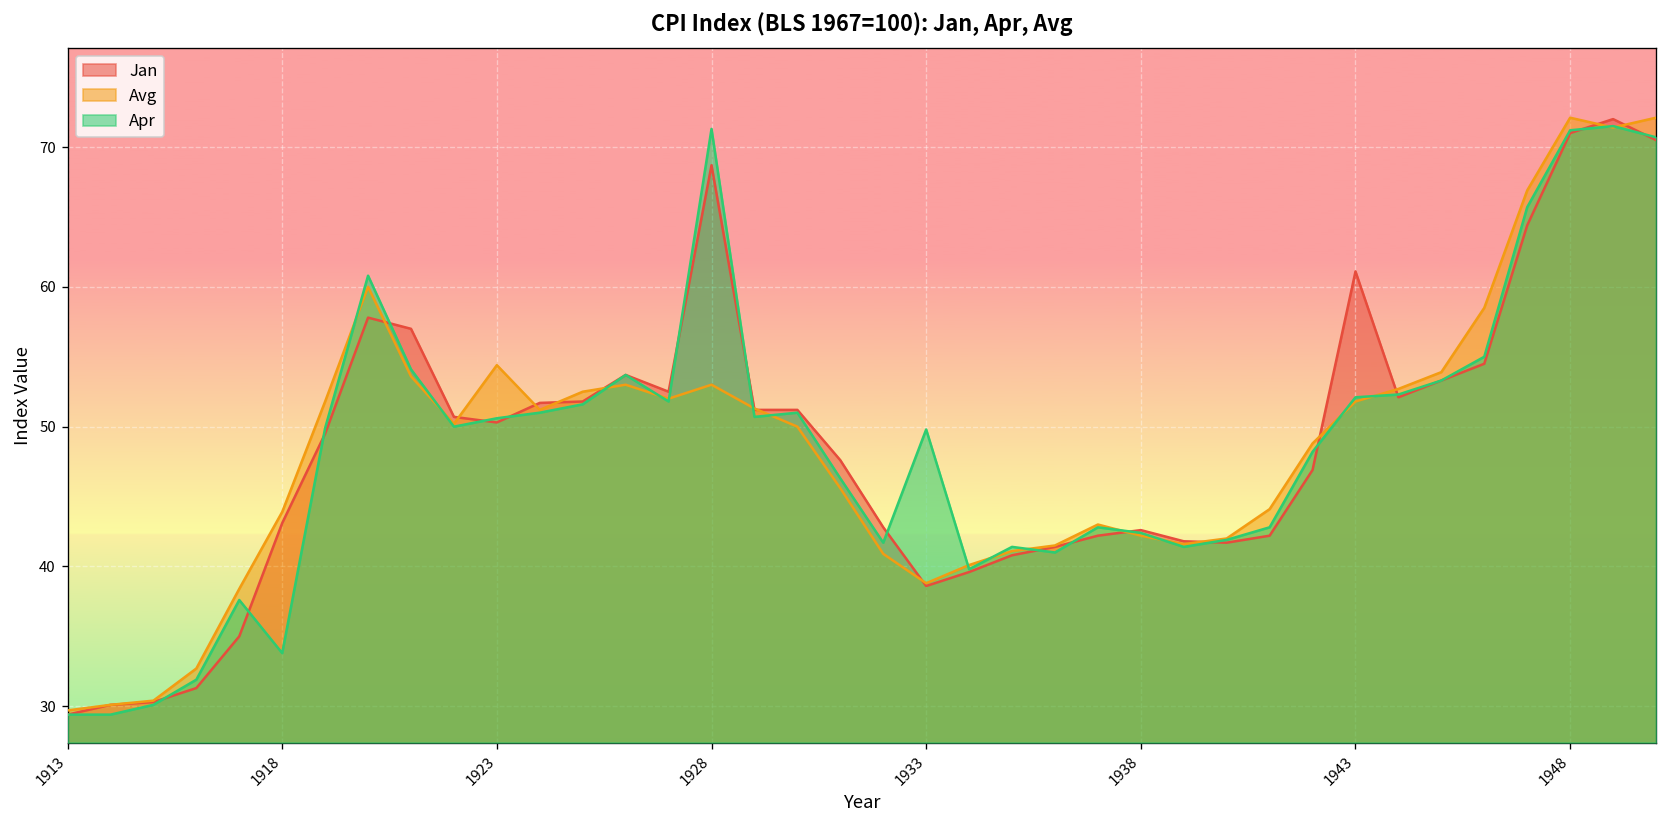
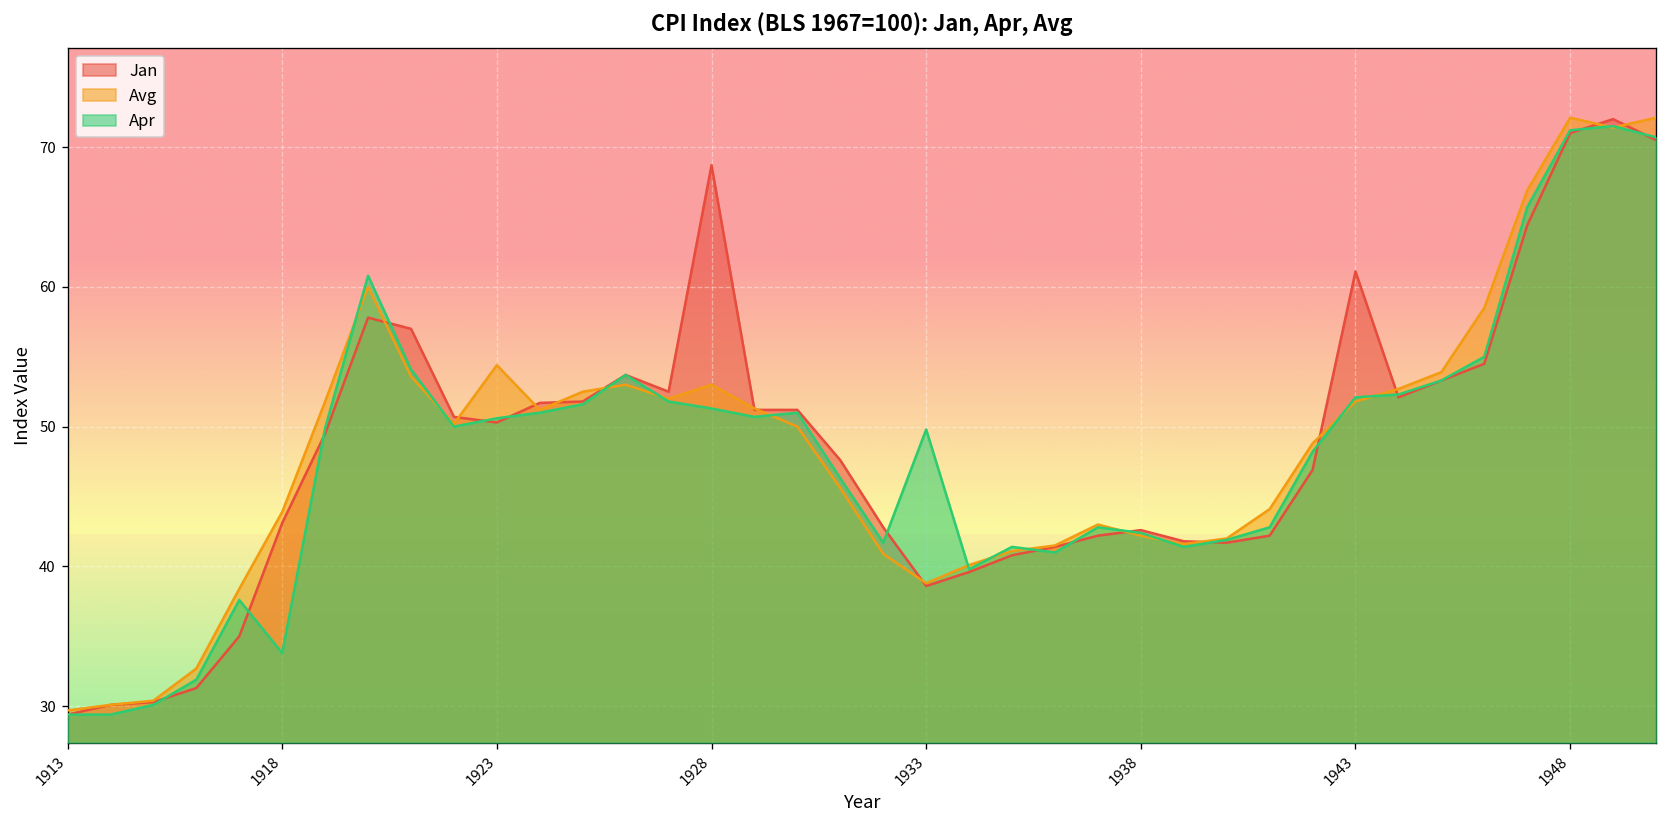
Apr, 1928: 71.3 -> 51.3
